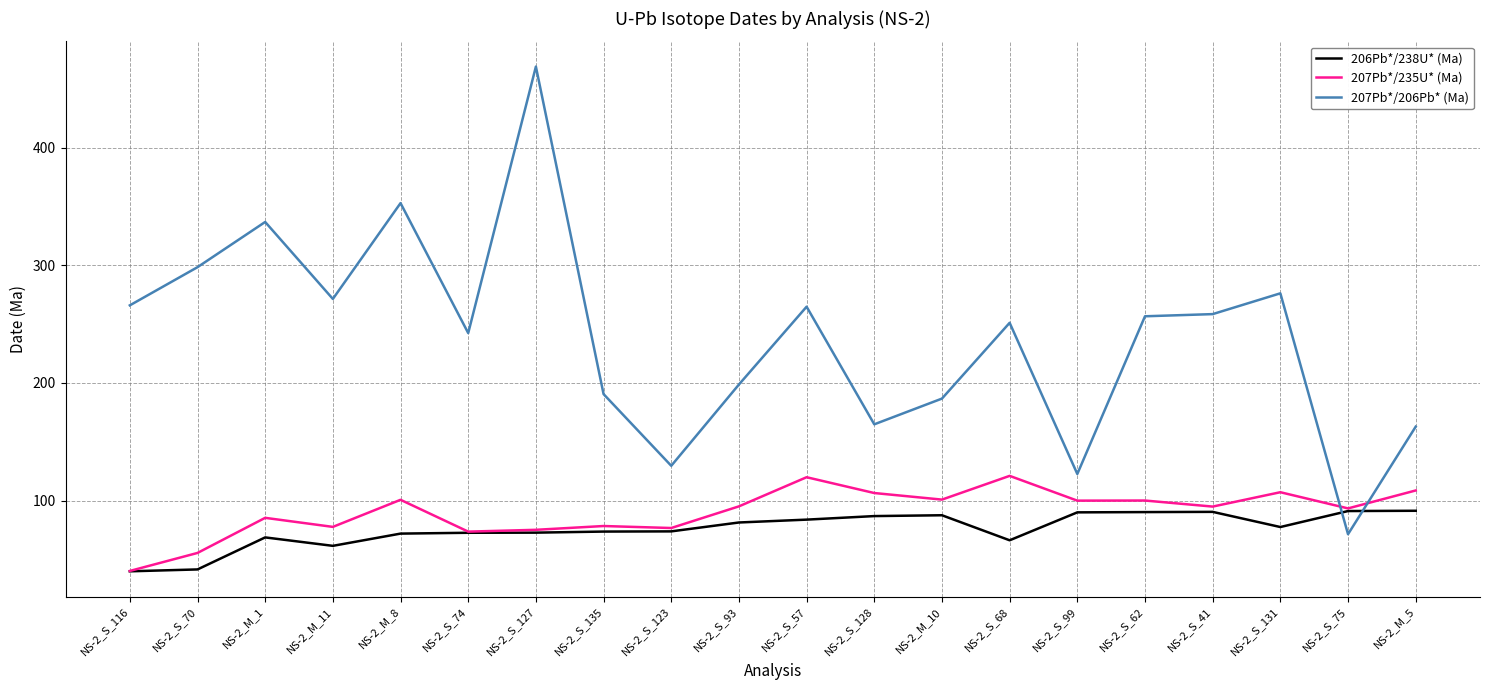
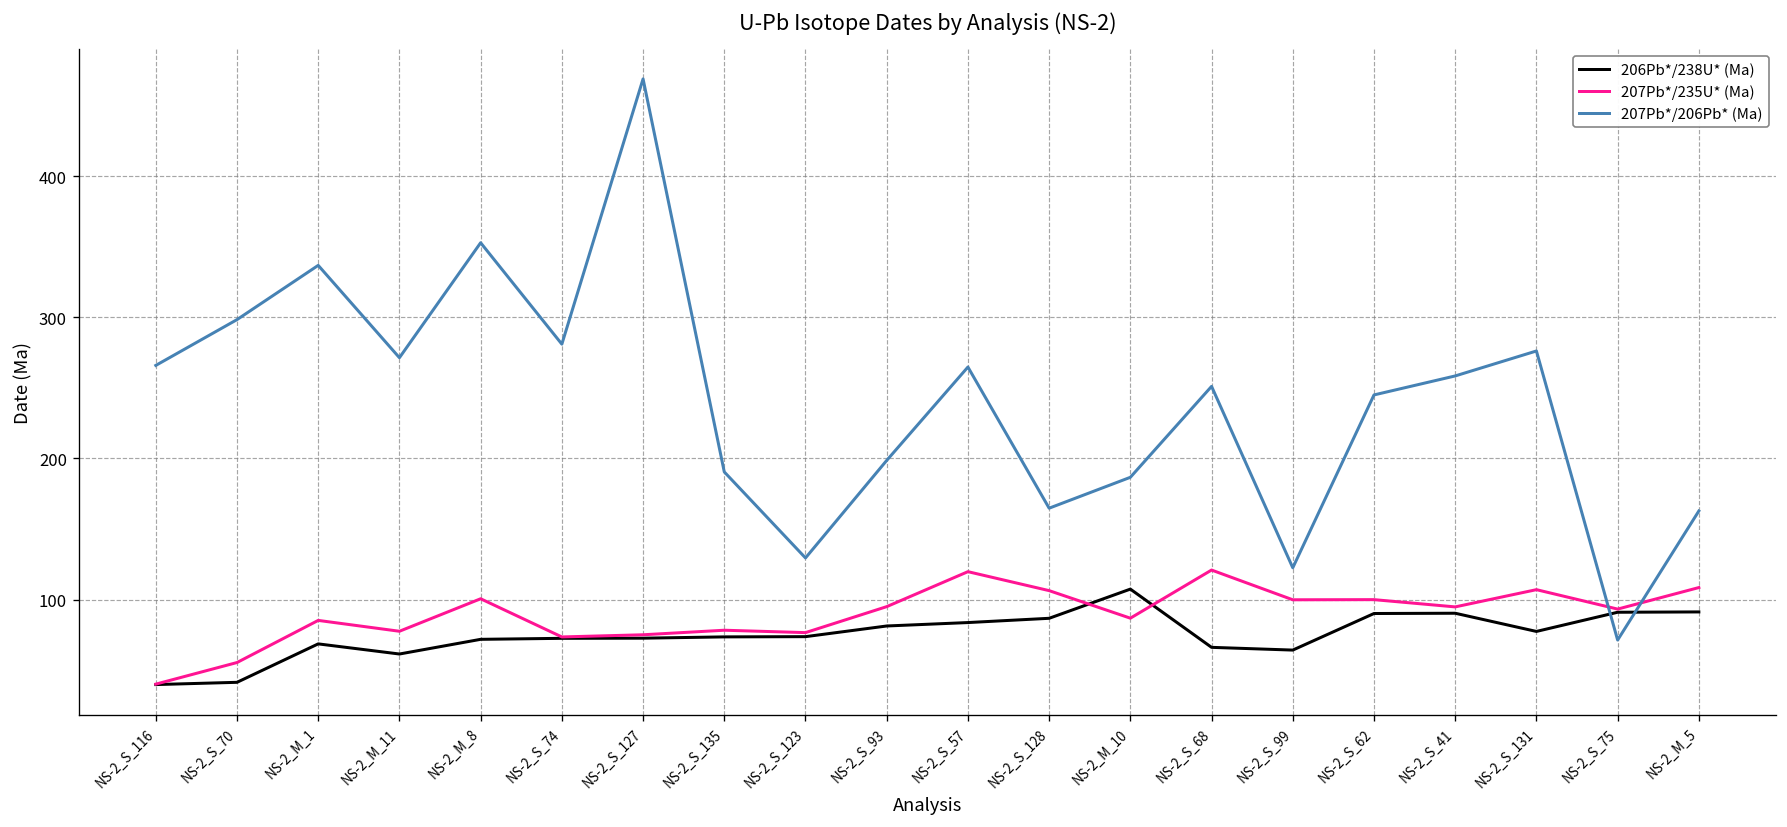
207Pb*/206Pb* (Ma), NS-2_S_74: 242 -> 281
206Pb*/238U* (Ma), NS-2_M_10: 87 -> 107
207Pb*/235U* (Ma), NS-2_M_10: 101 -> 87
206Pb*/238U* (Ma), NS-2_S_99: 90 -> 64
207Pb*/206Pb* (Ma), NS-2_S_62: 257 -> 245
